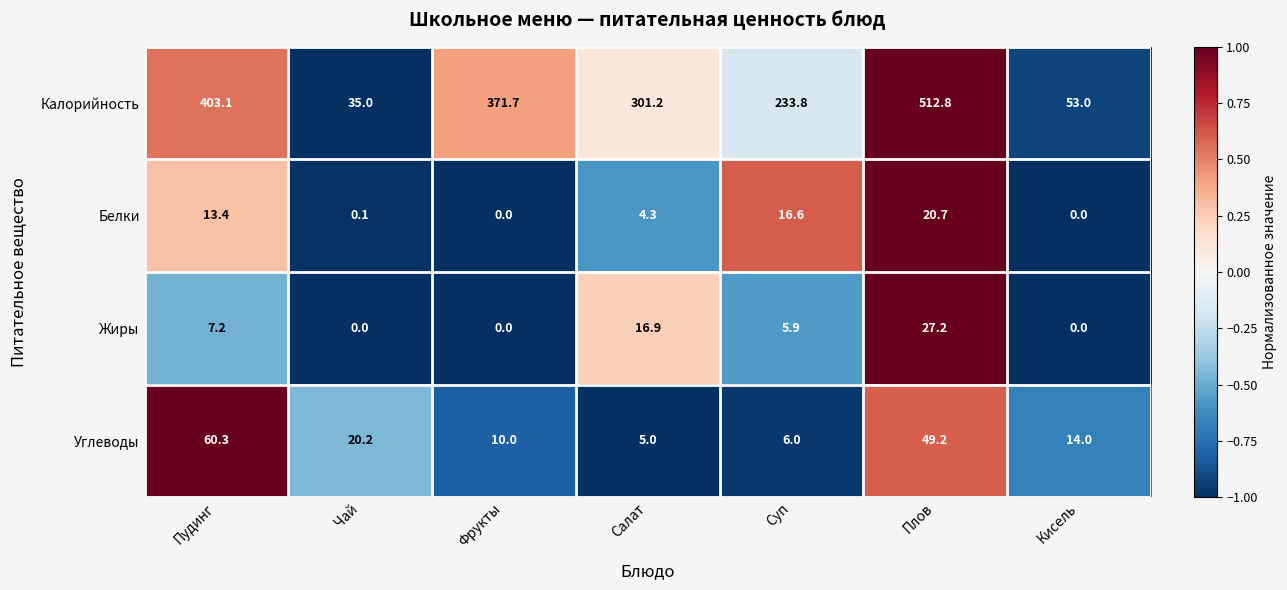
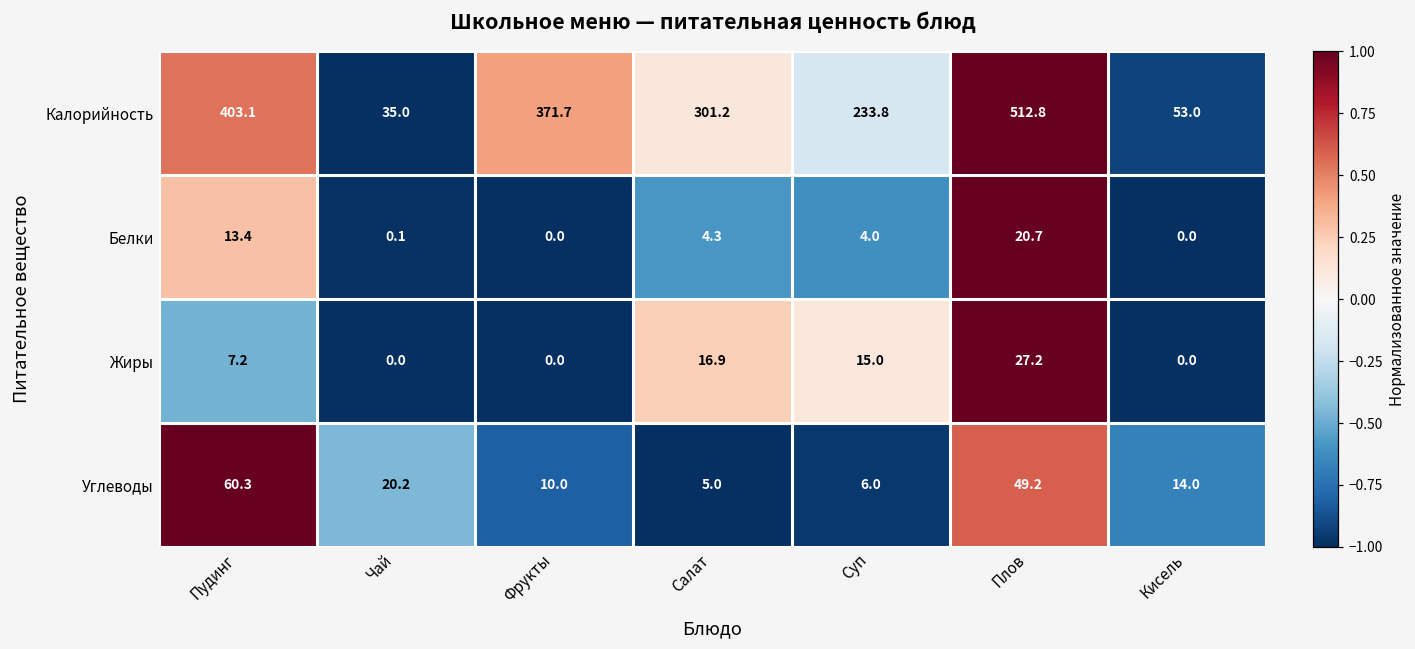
Белки, Суп: 16.6 -> 4.0
Жиры, Суп: 5.9 -> 15.0
